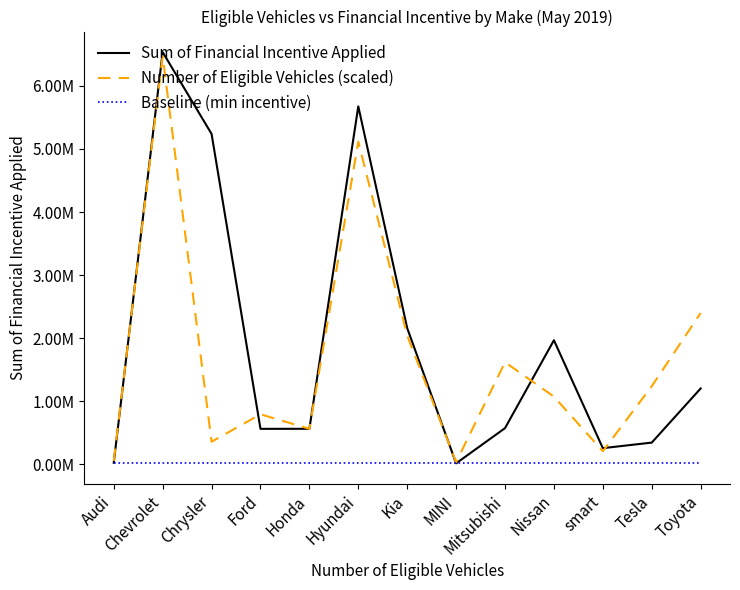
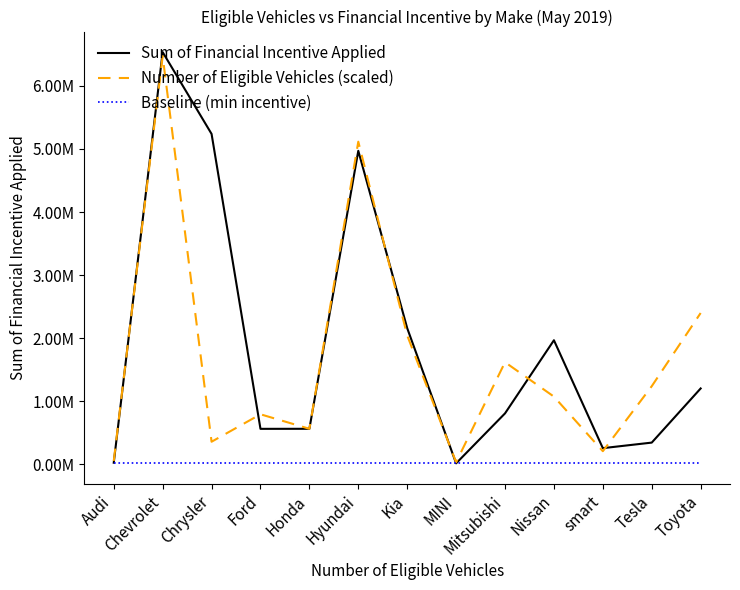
Sum of Financial Incentive Applied, Hyundai: 5700000 -> 5000000
Sum of Financial Incentive Applied, Mitsubishi: 600000 -> 800000
